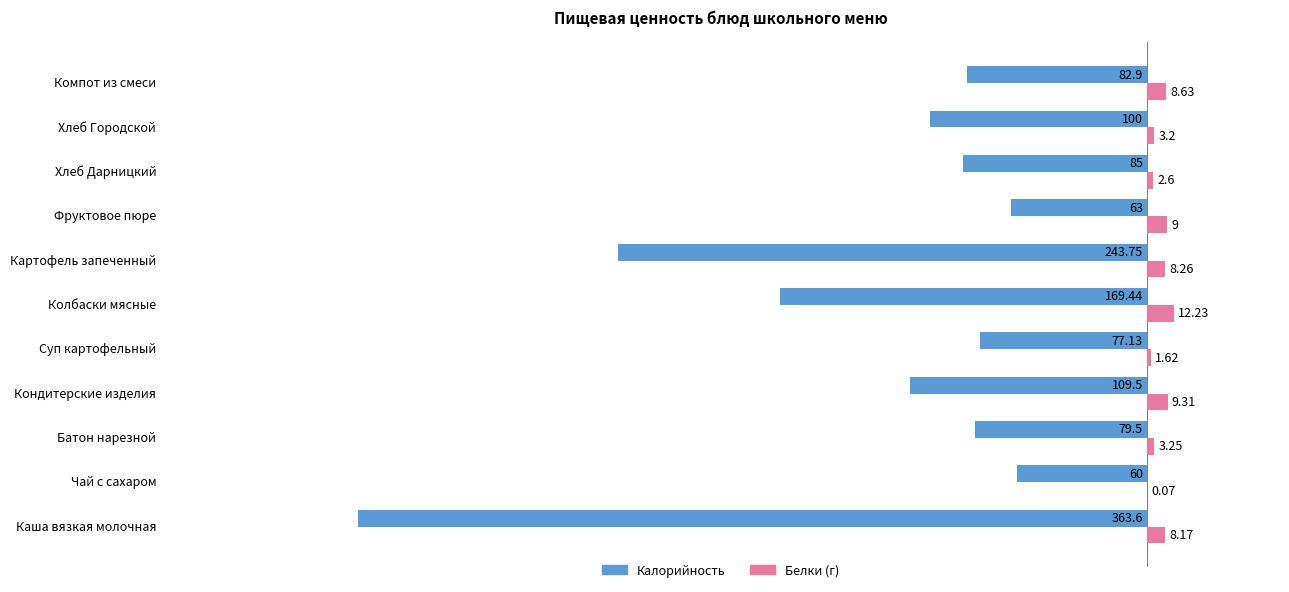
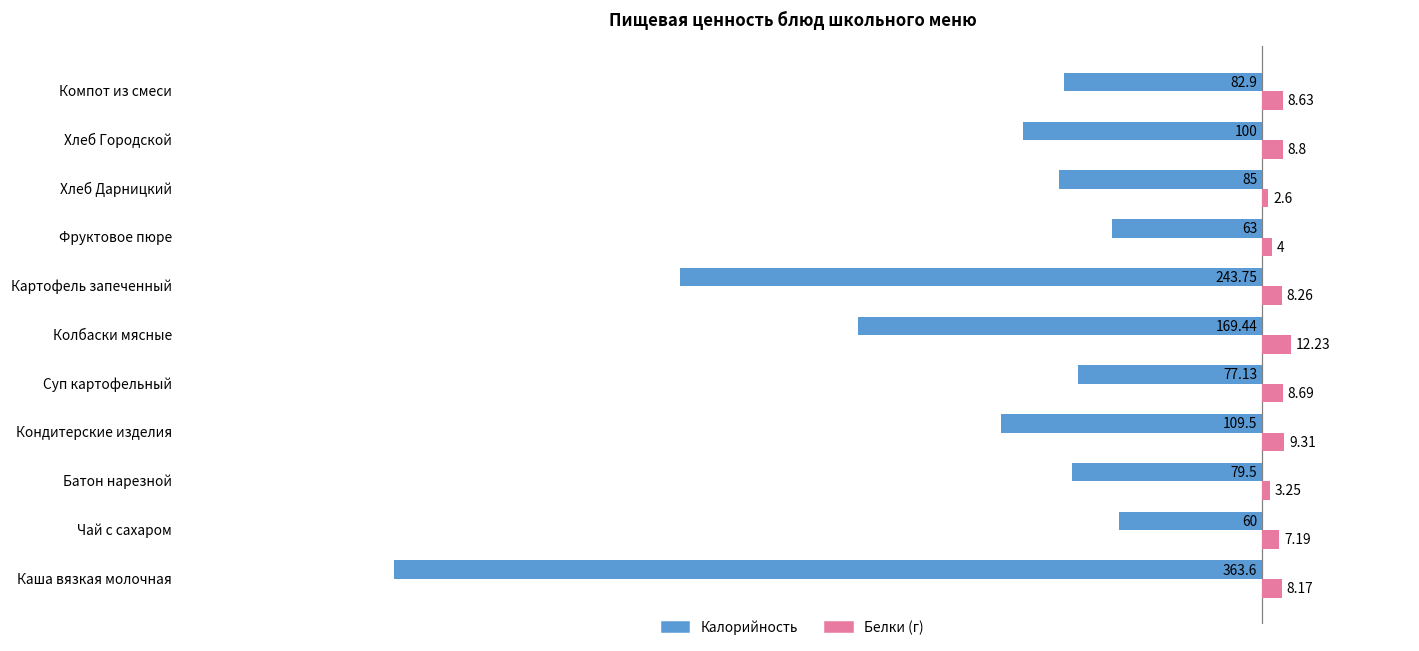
Белки (г), Хлеб Городской: 3.2 -> 8.8
Белки (г), Фруктовое пюре: 9 -> 4
Белки (г), Суп картофельный: 1.62 -> 8.69
Белки (г), Чай с сахаром: 0.07 -> 7.19
